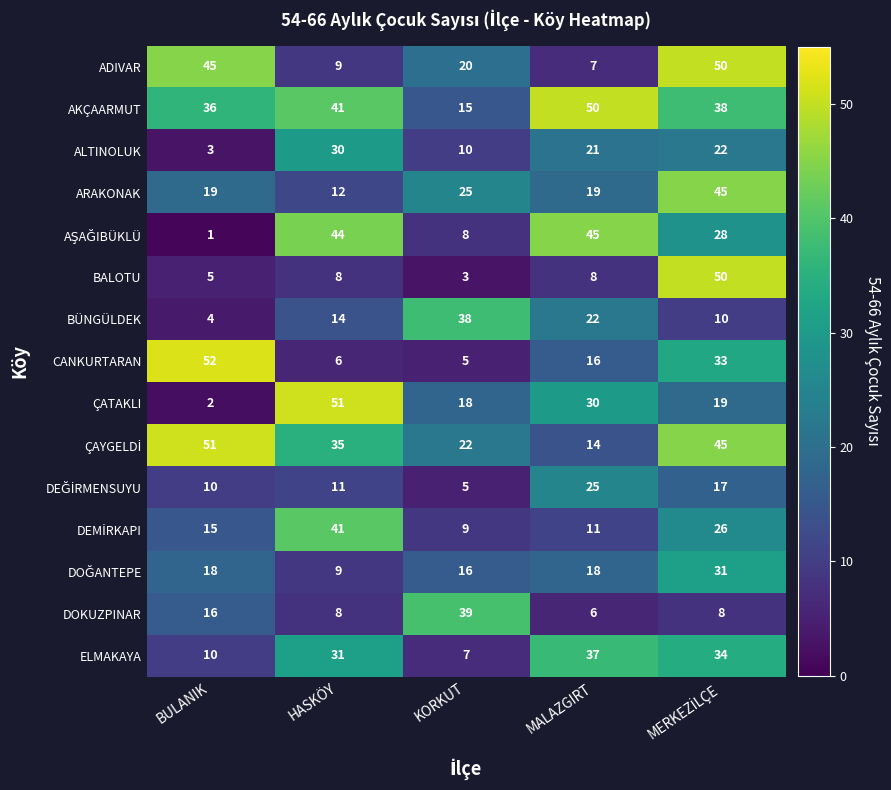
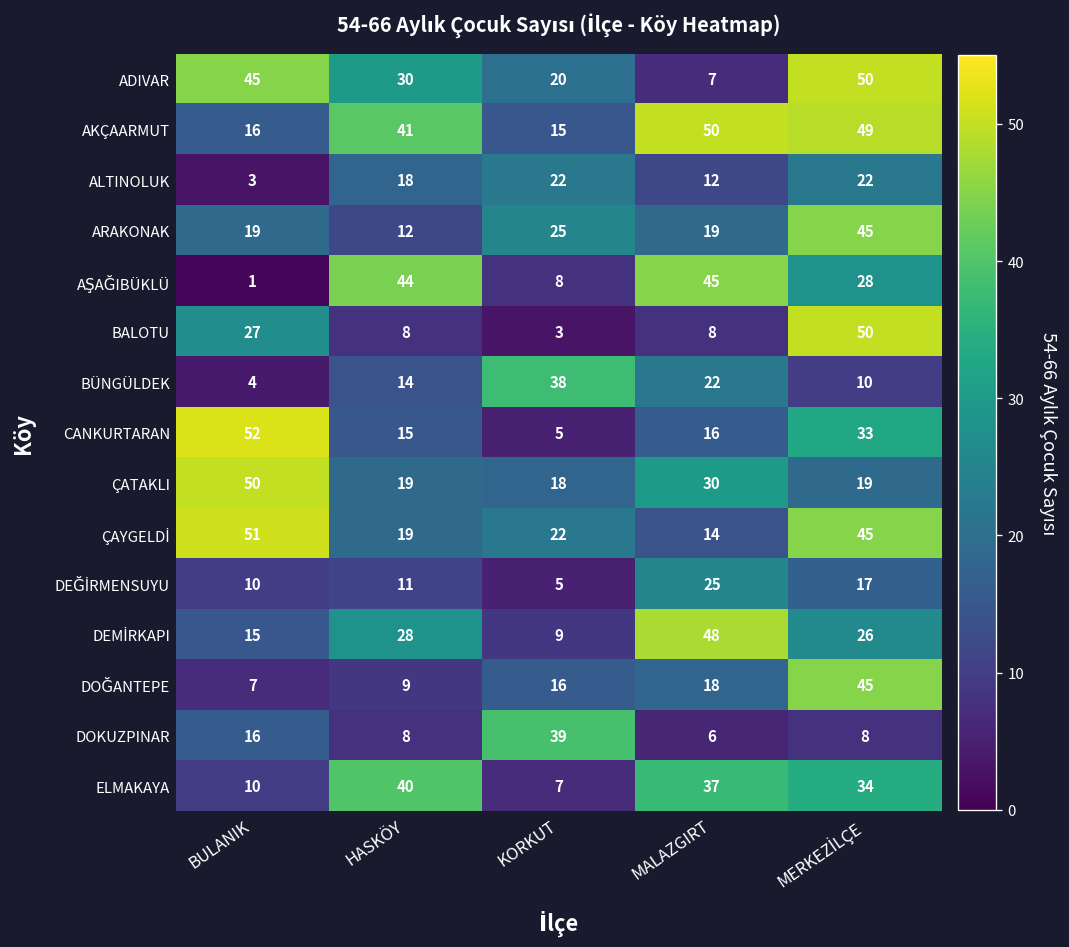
ADIVAR, HASKÖY: 9 -> 30
AKÇAARMUT, BULANIK: 36 -> 16
AKÇAARMUT, MERKEZİLÇE: 38 -> 49
ALTINOLUK, HASKÖY: 30 -> 18
ALTINOLUK, KORKUT: 10 -> 22
ALTINOLUK, MALAZGIRT: 21 -> 12
BALOTU, BULANIK: 5 -> 27
CANKURTARAN, HASKÖY: 6 -> 15
ÇATAKLI, BULANIK: 2 -> 50
ÇATAKLI, HASKÖY: 51 -> 19
ÇAYGELDİ, HASKÖY: 35 -> 19
DEMİRKAPI, HASKÖY: 41 -> 28
DEMİRKAPI, MALAZGIRT: 11 -> 48
DOĞANTEPE, BULANIK: 18 -> 7
DOĞANTEPE, MERKEZİLÇE: 31 -> 45
ELMAKAYA, HASKÖY: 31 -> 40
